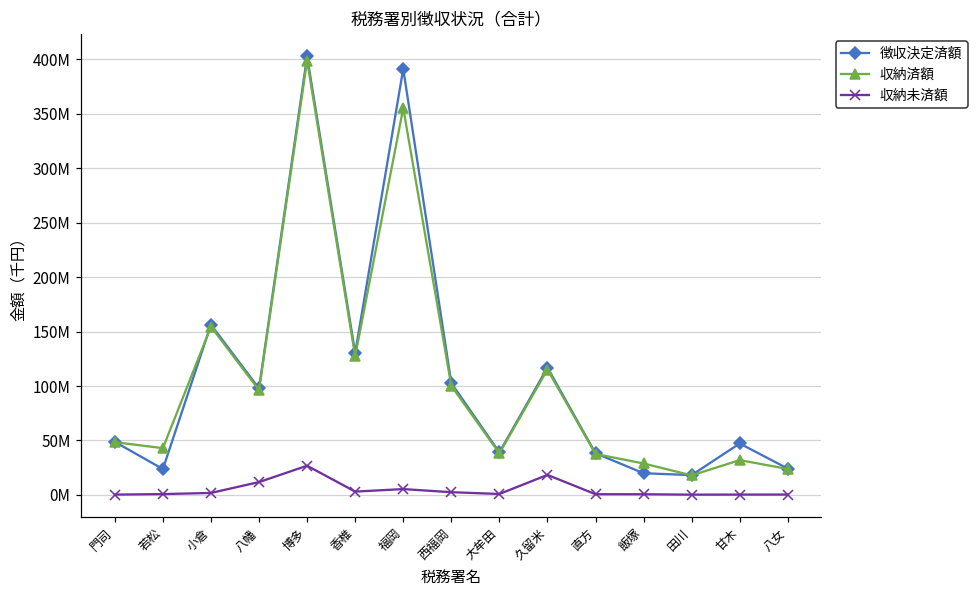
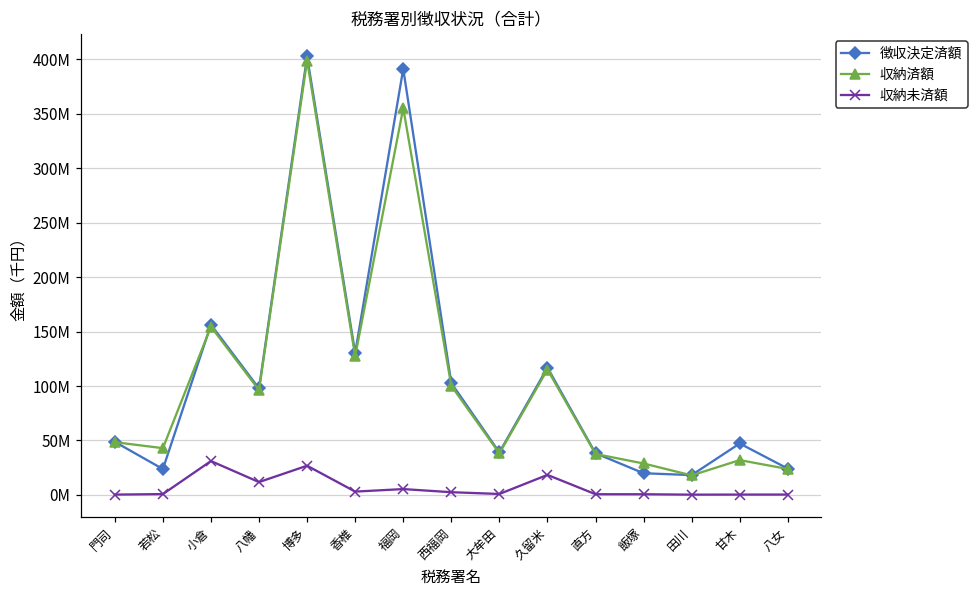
収納未済額, 小倉: 0 -> 30000000
